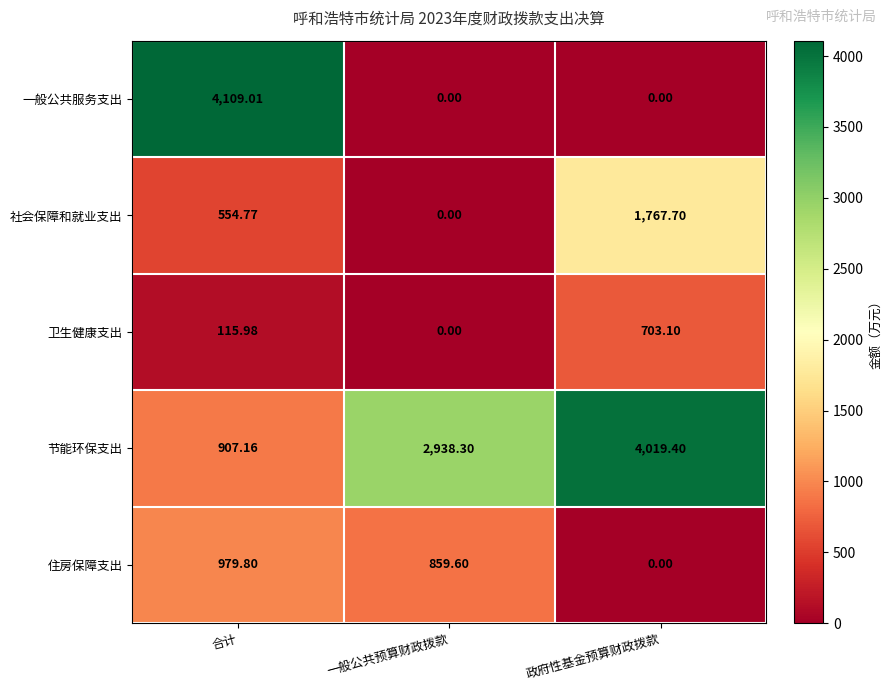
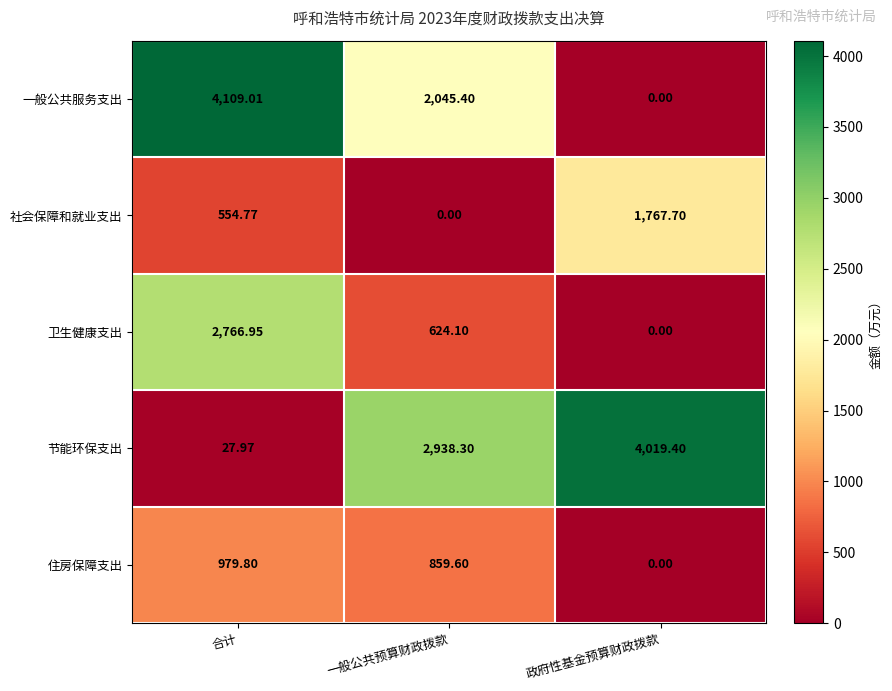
一般公共服务支出, 一般公共预算财政拨款: 0.00 -> 2,045.40
卫生健康支出, 合计: 115.98 -> 2,766.95
卫生健康支出, 一般公共预算财政拨款: 0.00 -> 624.10
卫生健康支出, 政府性基金预算财政拨款: 703.10 -> 0.00
节能环保支出, 合计: 907.16 -> 27.97
